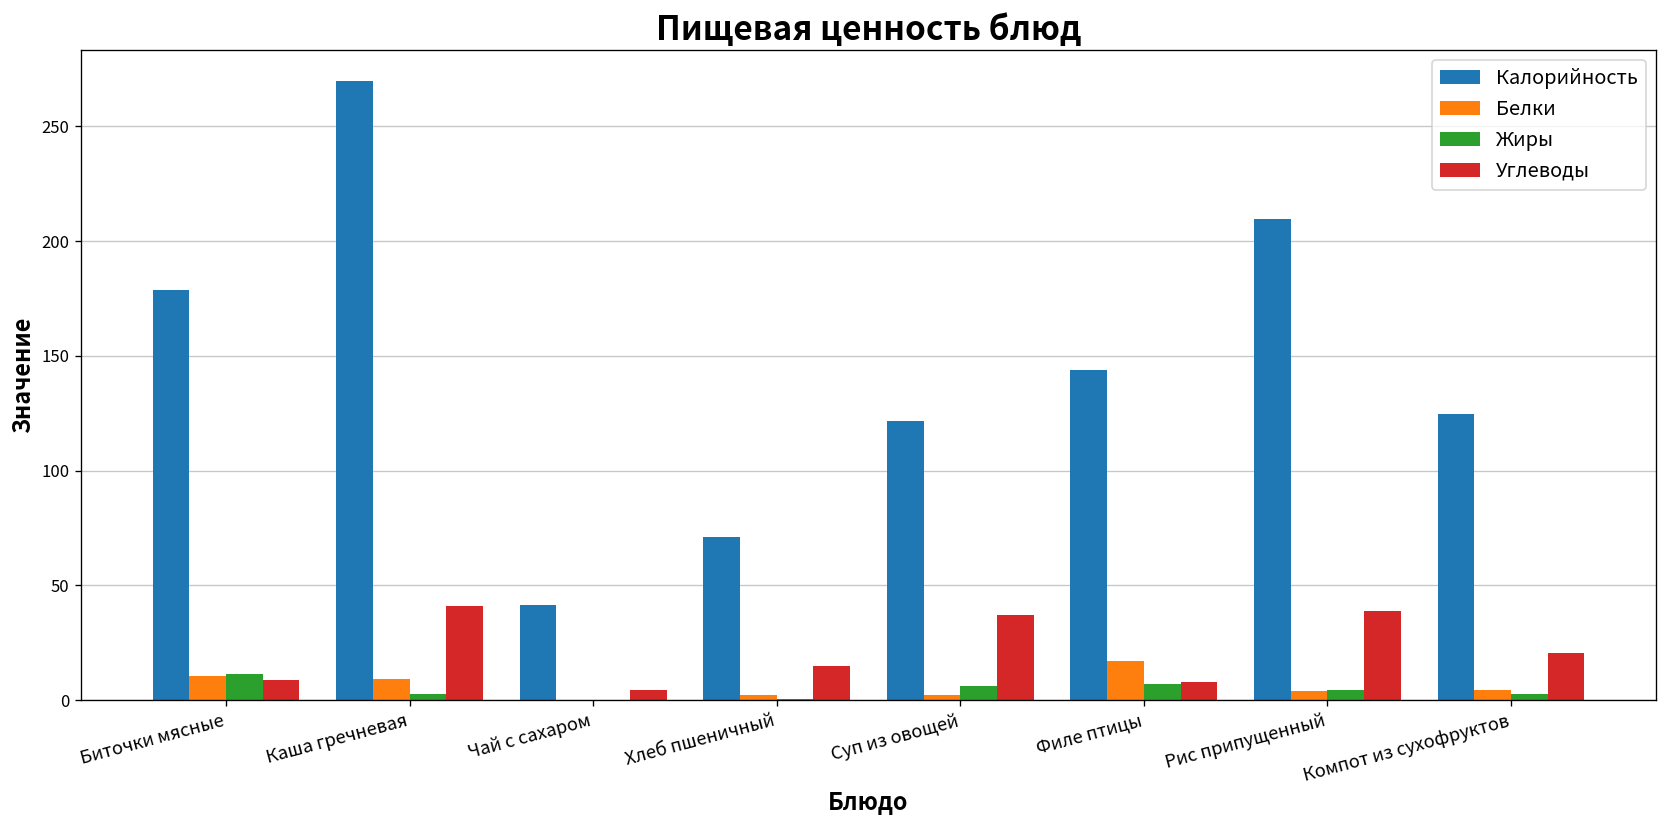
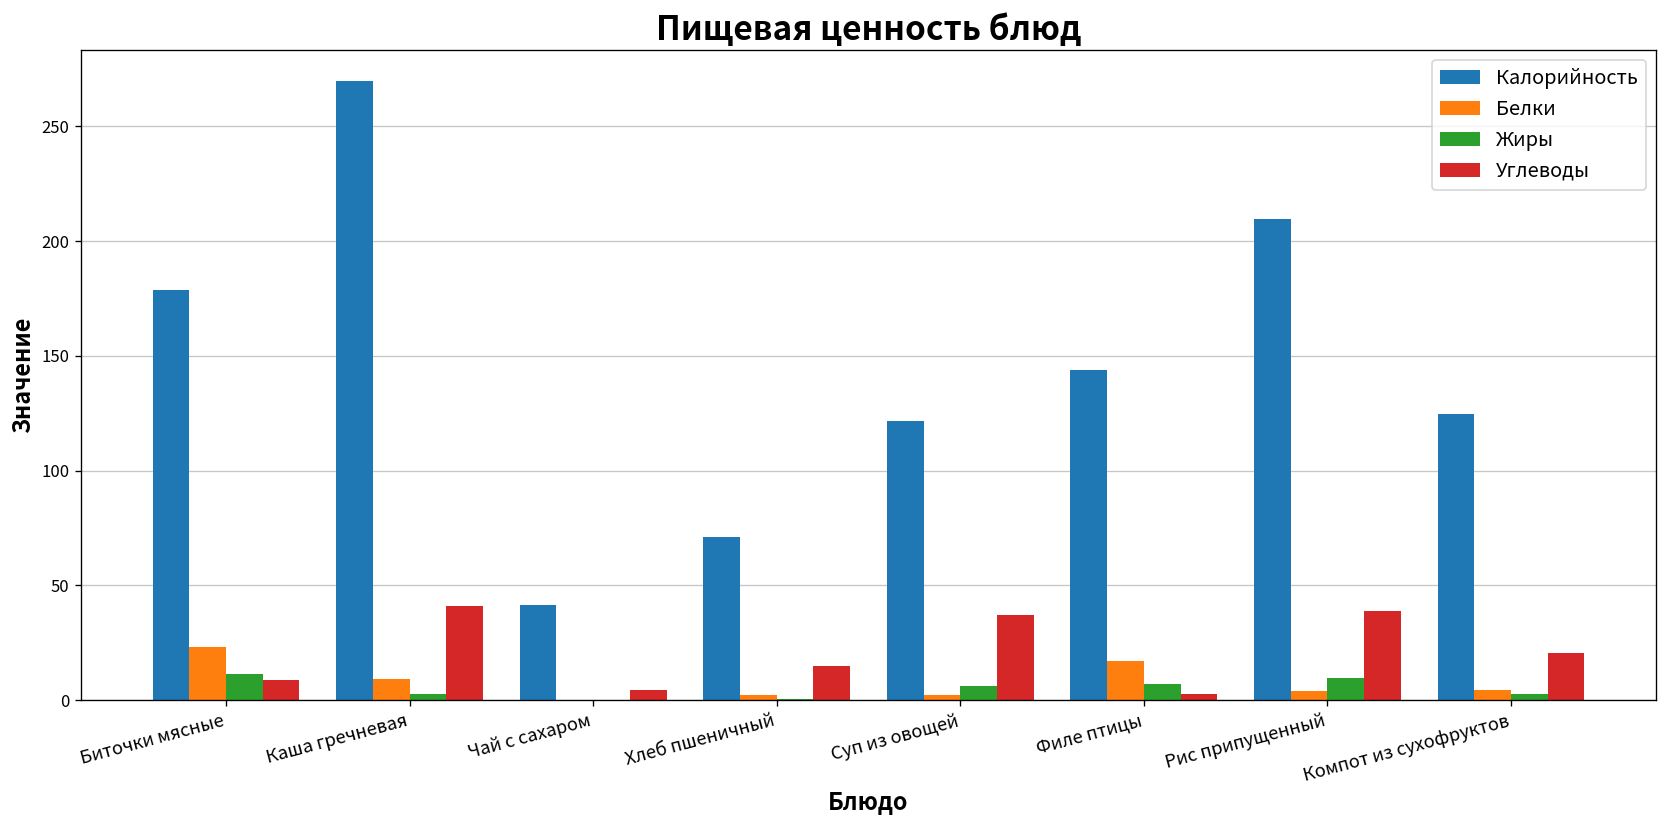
Белки, Биточки мясные: 11 -> 23
Углеводы, Филе птицы: 8 -> 3
Жиры, Рис припущенный: 4 -> 9
